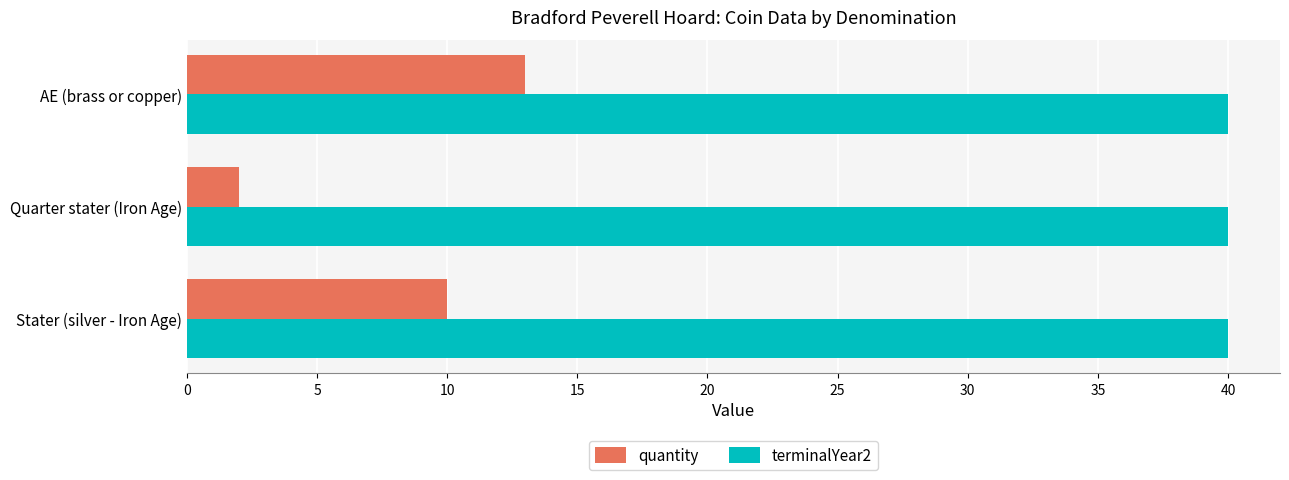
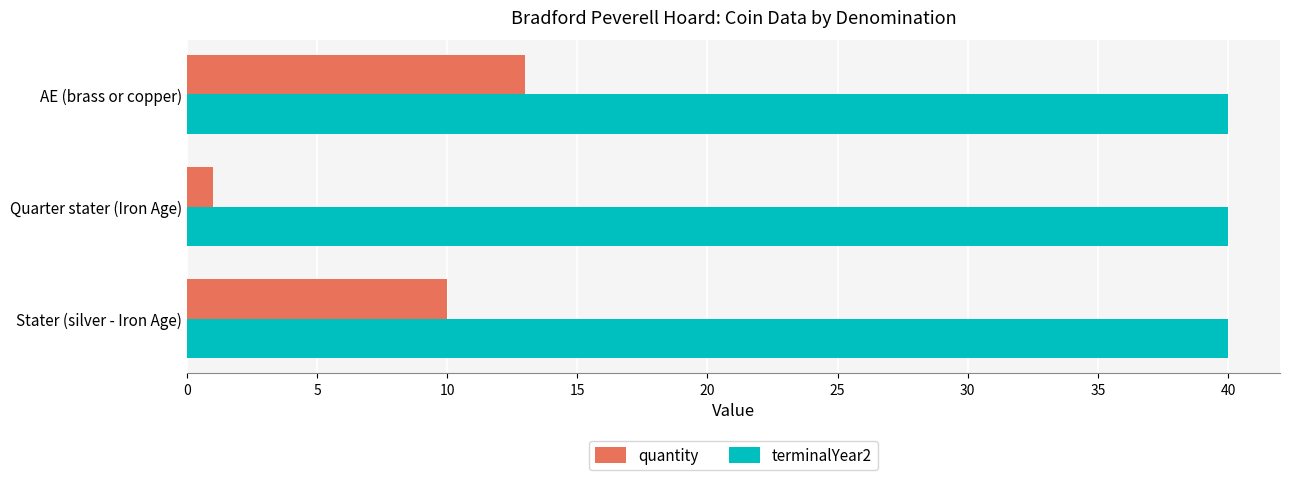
quantity, Quarter stater (Iron Age): 2 -> 1
